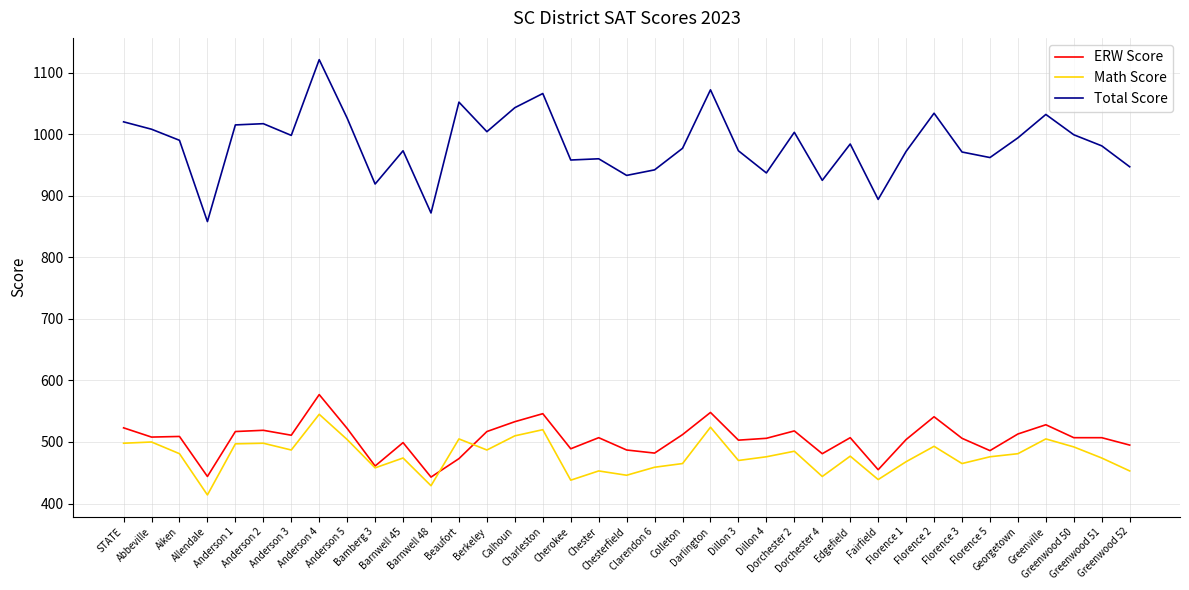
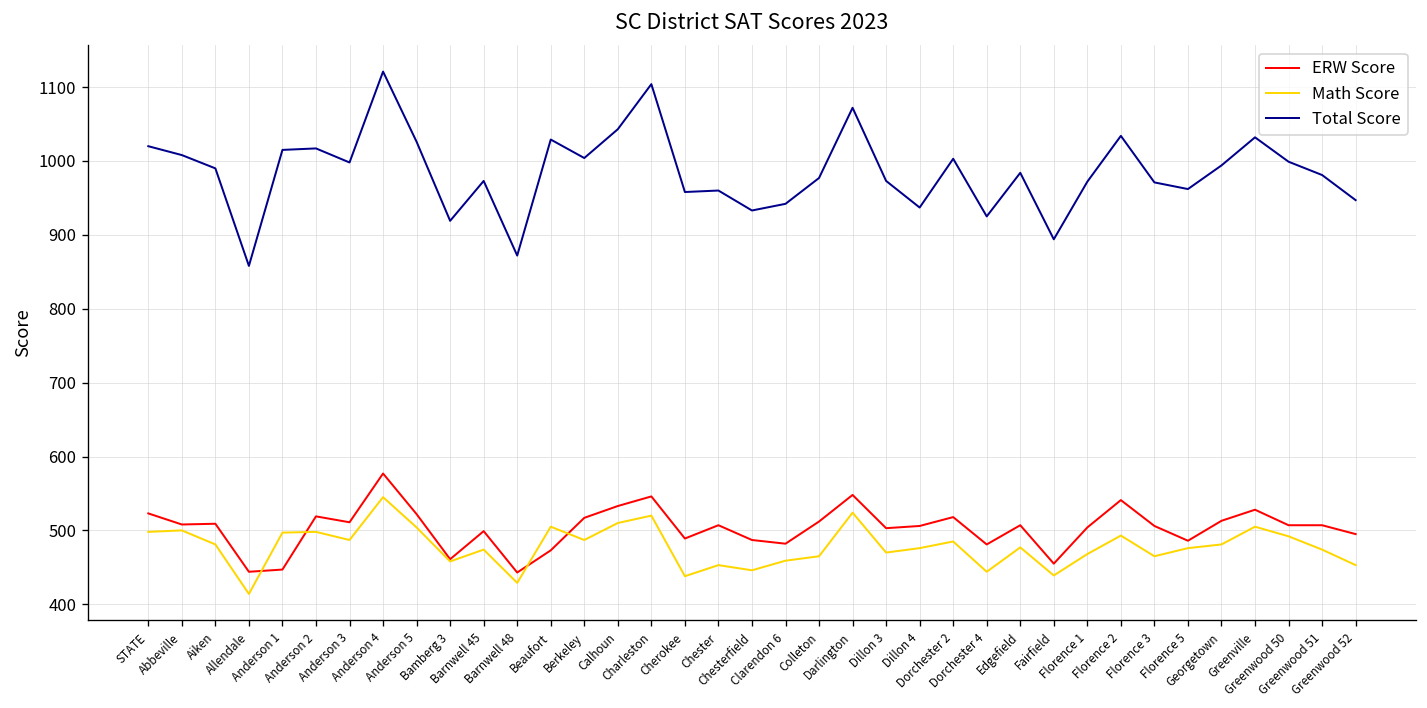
ERW Score, Anderson 1: 520 -> 450
Total Score, Beaufort: 1050 -> 1030
Total Score, Charleston: 1070 -> 1100
